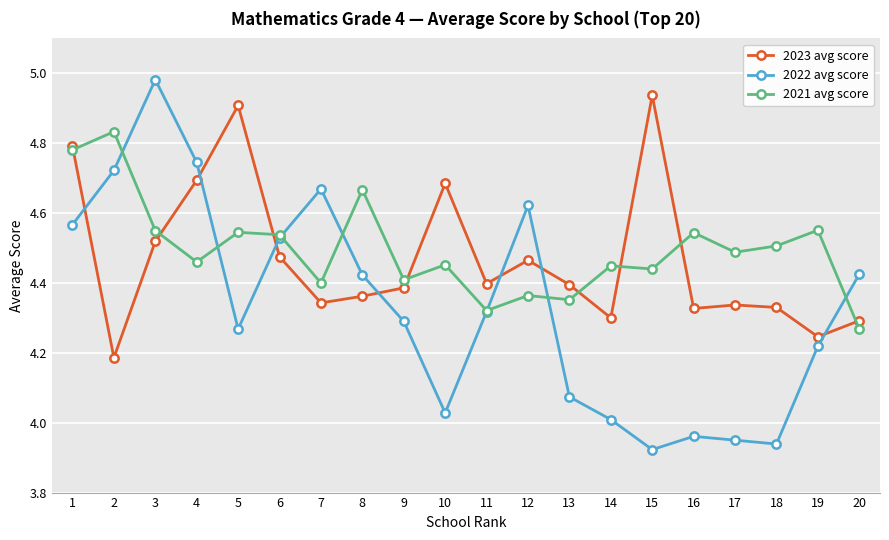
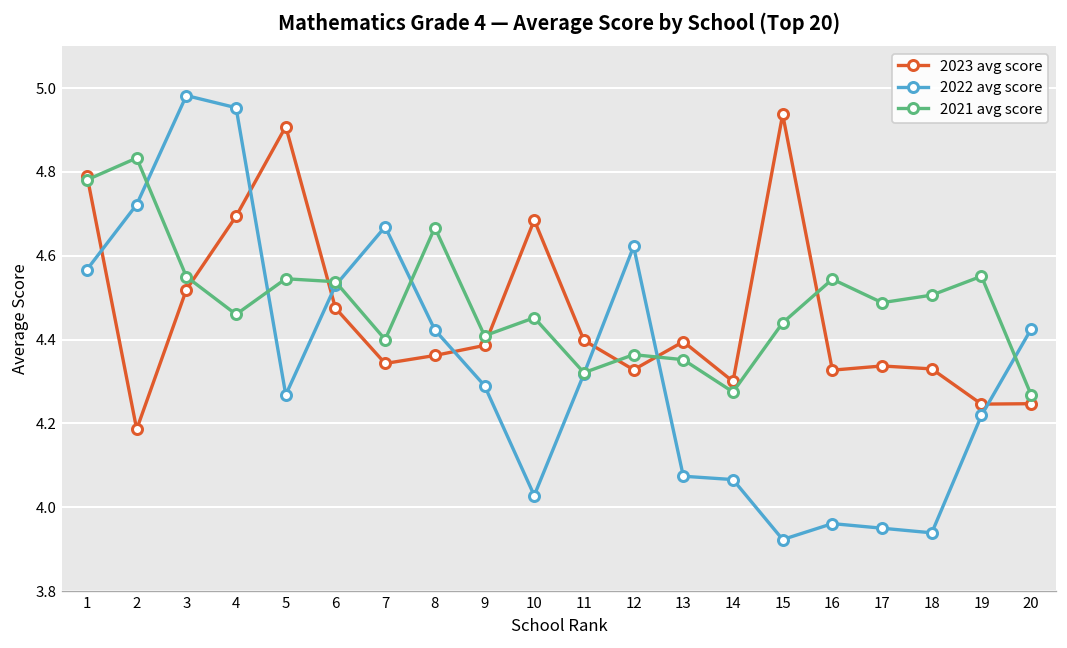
2022 avg score, 4: 4.75 -> 4.95
2023 avg score, 12: 4.47 -> 4.33
2022 avg score, 14: 4.01 -> 4.07
2021 avg score, 14: 4.45 -> 4.28
2023 avg score, 20: 4.29 -> 4.25
